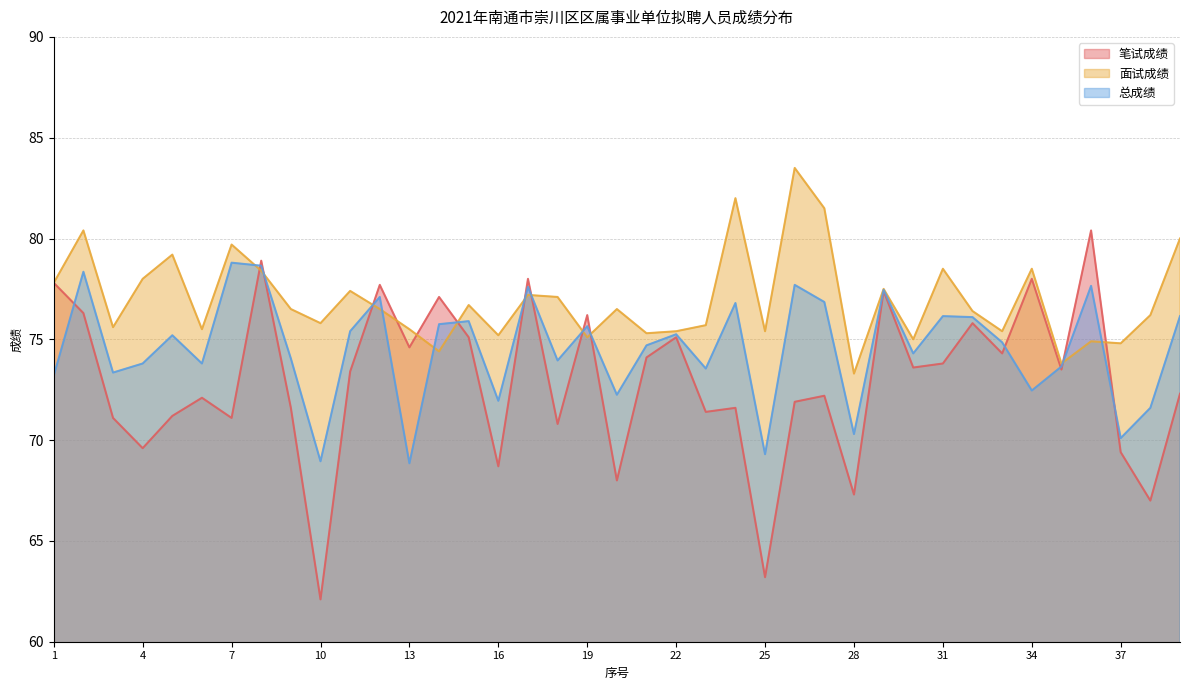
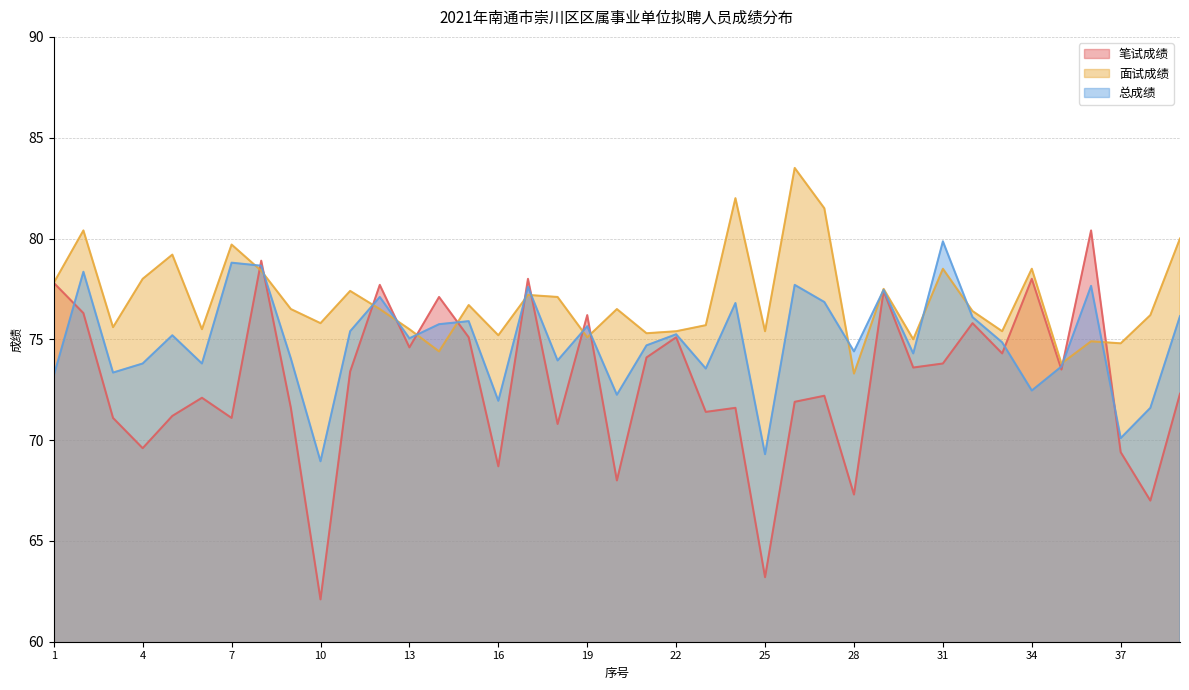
总成绩, 13: 68.9 -> 75.1
总成绩, 28: 70.3 -> 74.4
总成绩, 31: 76.2 -> 79.9
